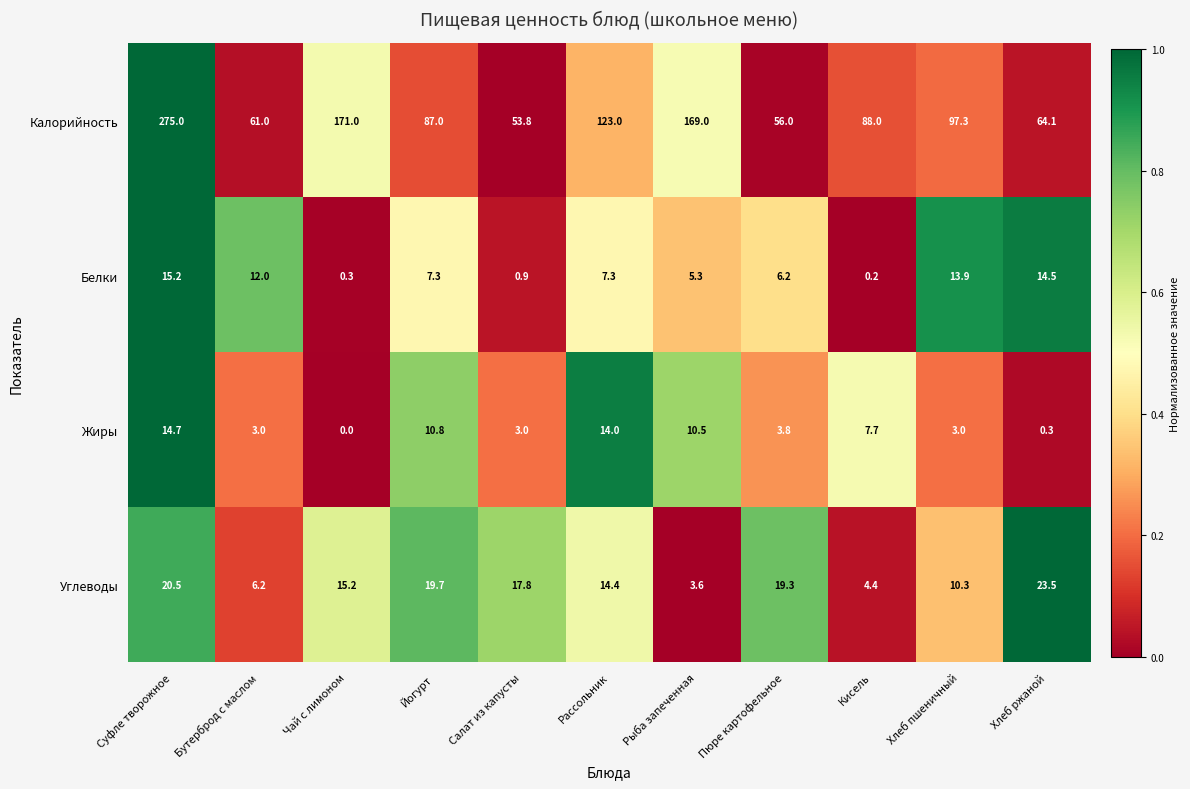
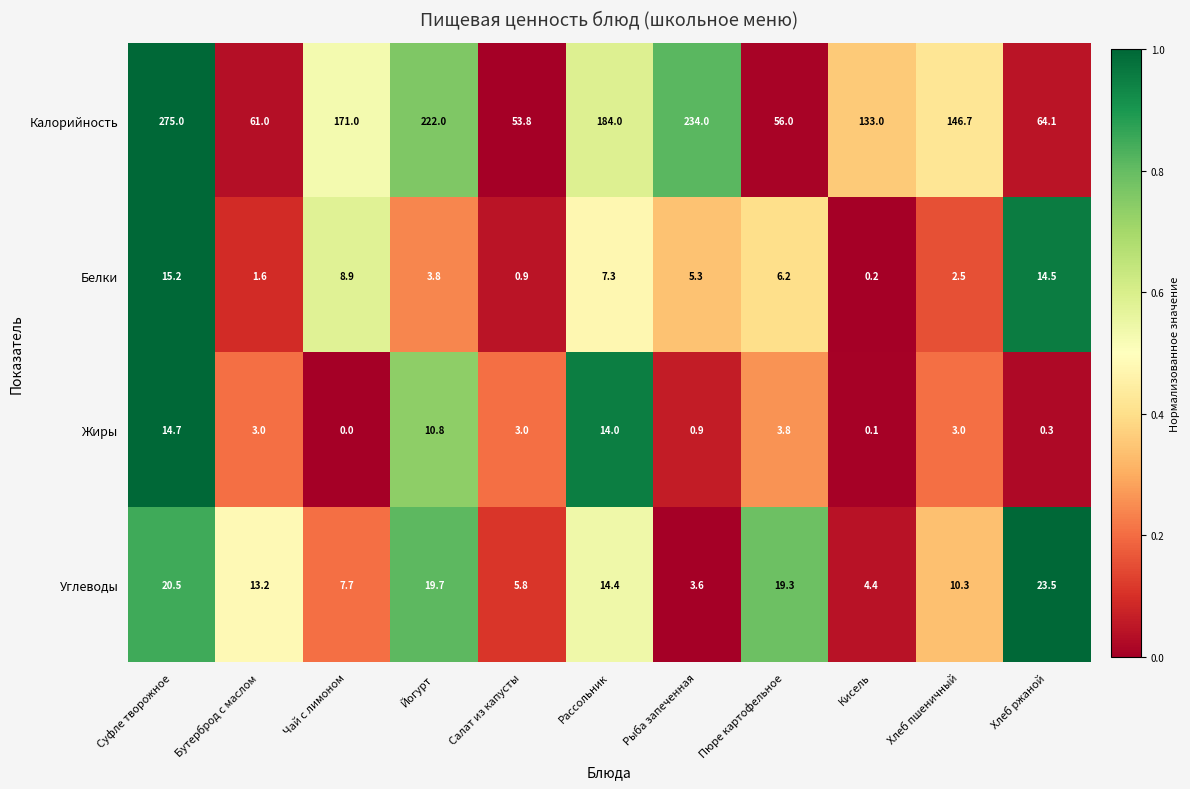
Калорийность, Йогурт: 87.0 -> 222.0
Калорийность, Рассольник: 123.0 -> 184.0
Калорийность, Рыба запеченная: 169.0 -> 234.0
Калорийность, Кисель: 88.0 -> 133.0
Калорийность, Хлеб пшеничный: 97.3 -> 146.7
Белки, Бутерброд с маслом: 12.0 -> 1.6
Белки, Чай с лимоном: 0.3 -> 8.9
Белки, Йогурт: 7.3 -> 3.8
Белки, Хлеб пшеничный: 13.9 -> 2.5
Жиры, Рыба запеченная: 10.5 -> 0.9
Жиры, Кисель: 7.7 -> 0.1
Углеводы, Бутерброд с маслом: 6.2 -> 13.2
Углеводы, Чай с лимоном: 15.2 -> 7.7
Углеводы, Салат из капусты: 17.8 -> 5.8
